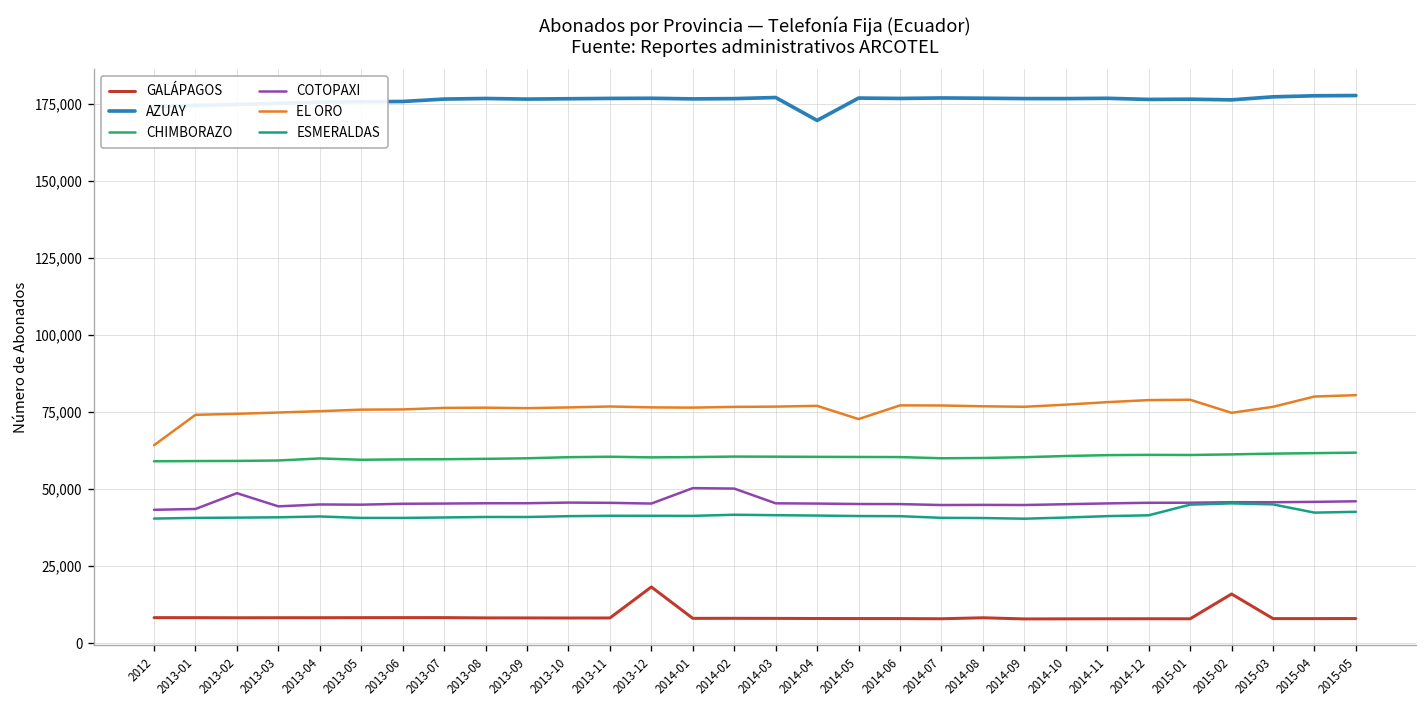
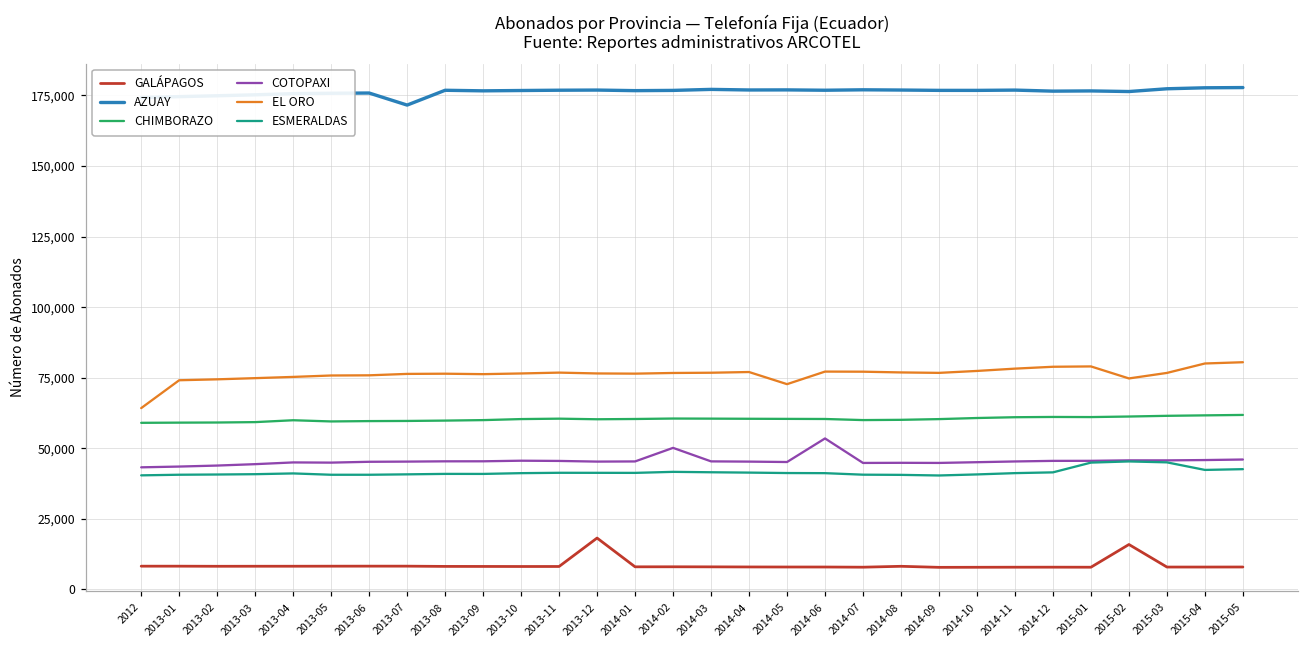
COTOPAXI, 2013-02: 49,000 -> 44,000
AZUAY, 2013-07: 177,000 -> 172,000
COTOPAXI, 2014-01: 50,000 -> 45,000
AZUAY, 2014-04: 170,000 -> 177,000
COTOPAXI, 2014-06: 45,000 -> 54,000
